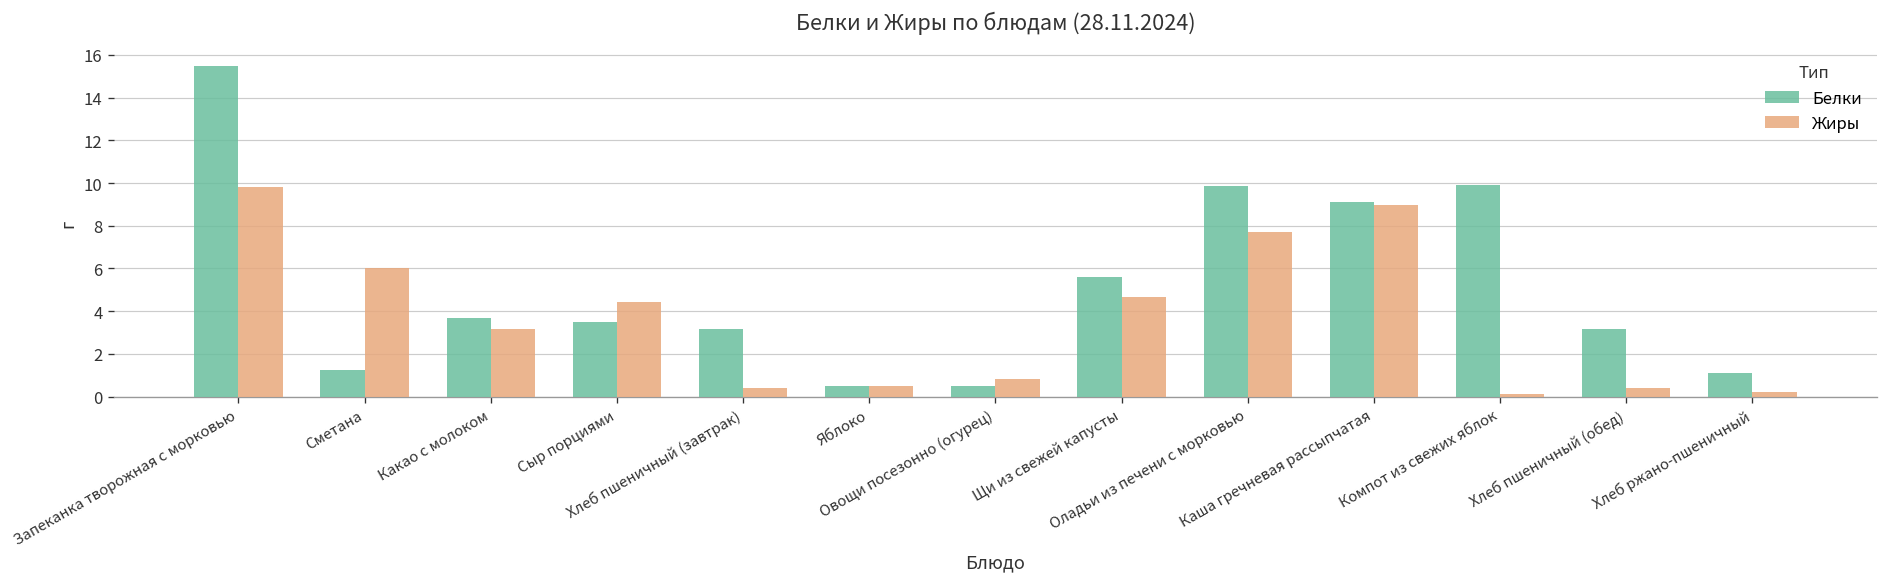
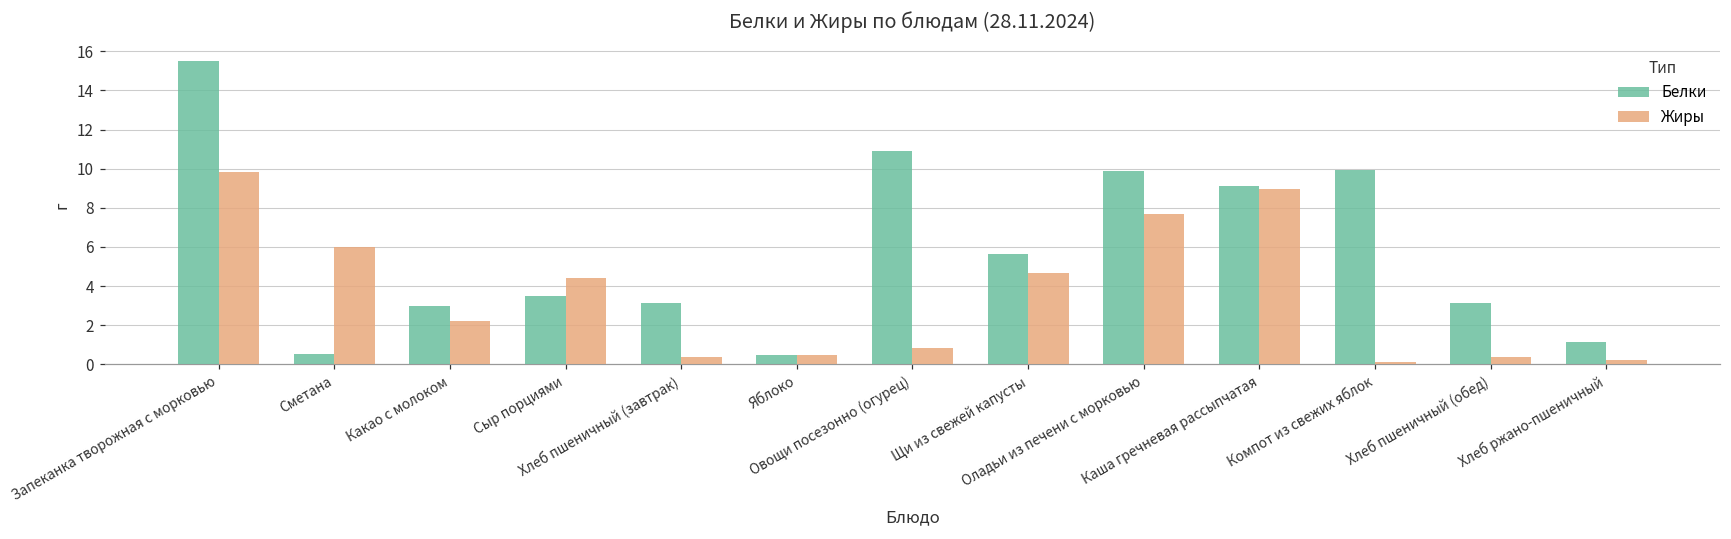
Белки, Сметана: 1.3 -> 0.5
Белки, Какао с молоком: 3.7 -> 3.0
Жиры, Какао с молоком: 3.2 -> 2.2
Белки, Овощи посезонно (огурец): 0.5 -> 10.9
